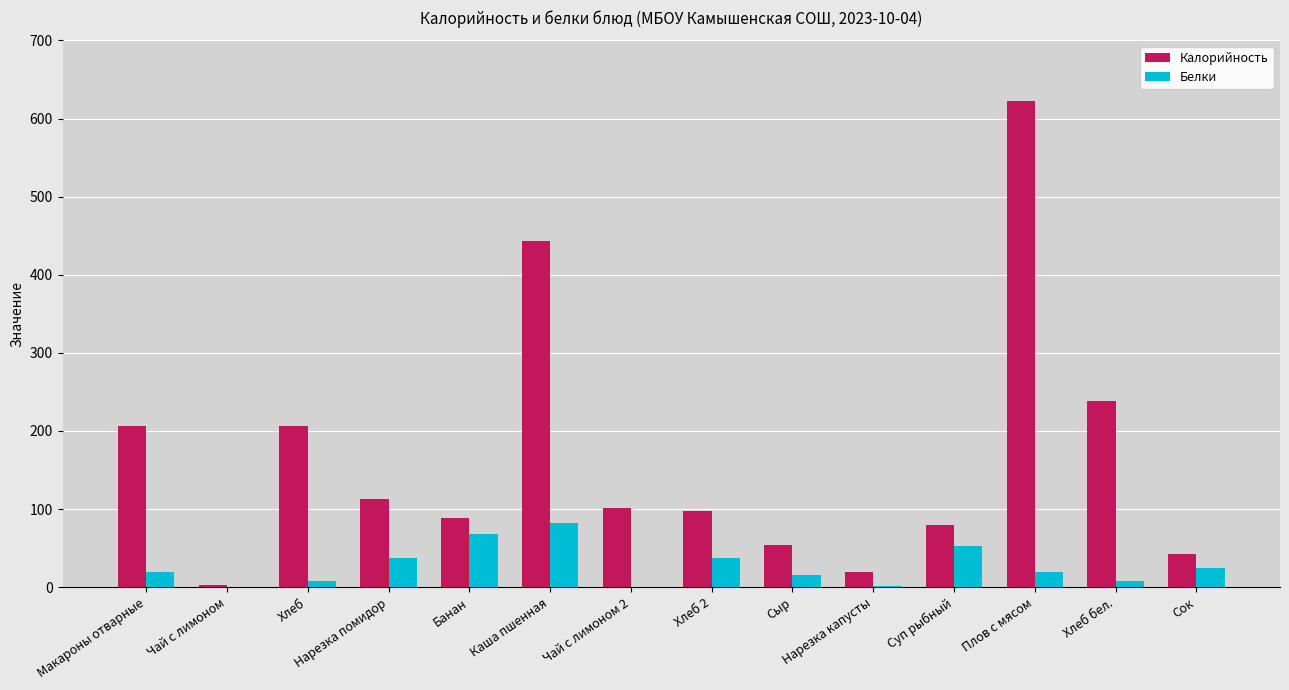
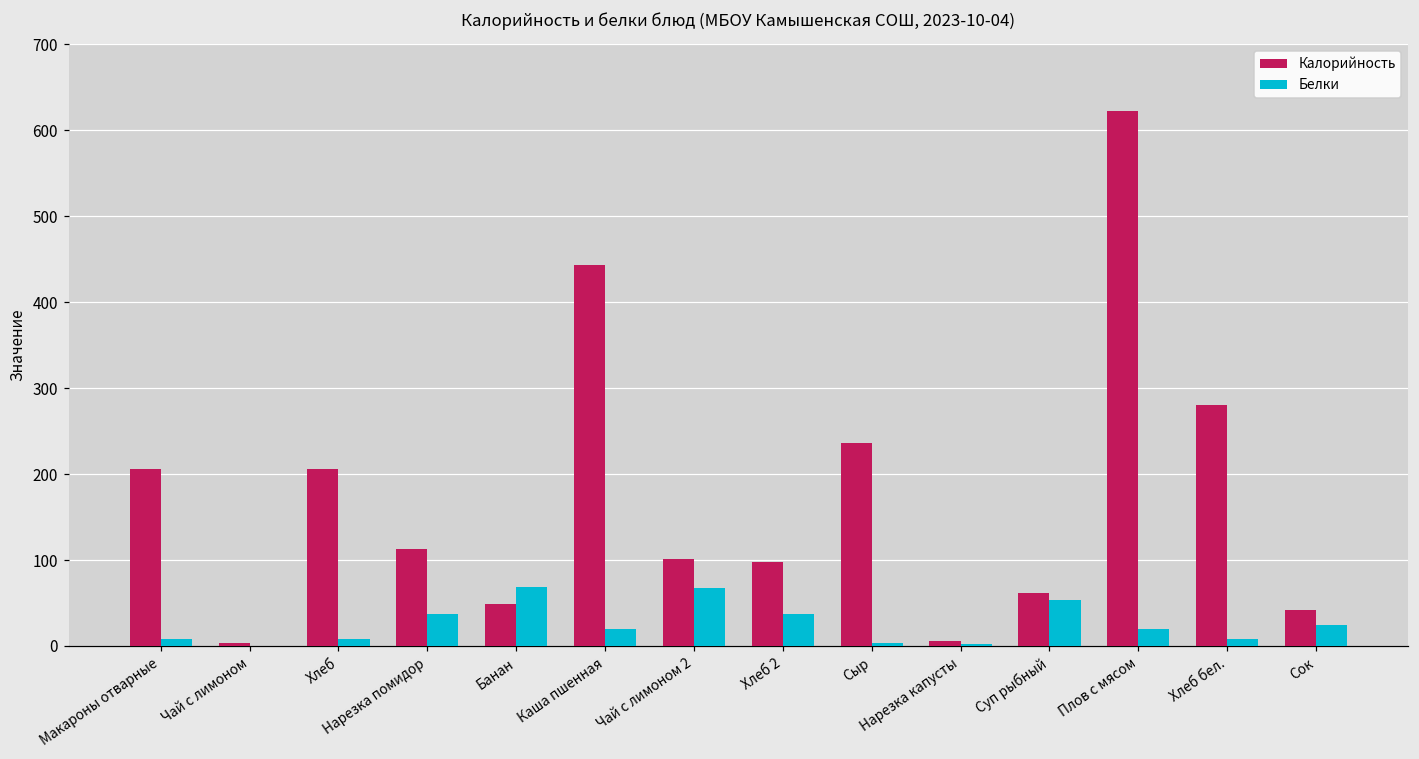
Белки, Макароны отварные: 20 -> 10
Калорийность, Банан: 90 -> 50
Белки, Каша пшенная: 80 -> 20
Белки, Чай с лимоном 2: 0 -> 70
Калорийность, Сыр: 50 -> 240
Белки, Сыр: 20 -> 0
Калорийность, Нарезка капусты: 20 -> 10
Калорийность, Суп рыбный: 80 -> 60
Калорийность, Хлеб бел.: 240 -> 280
